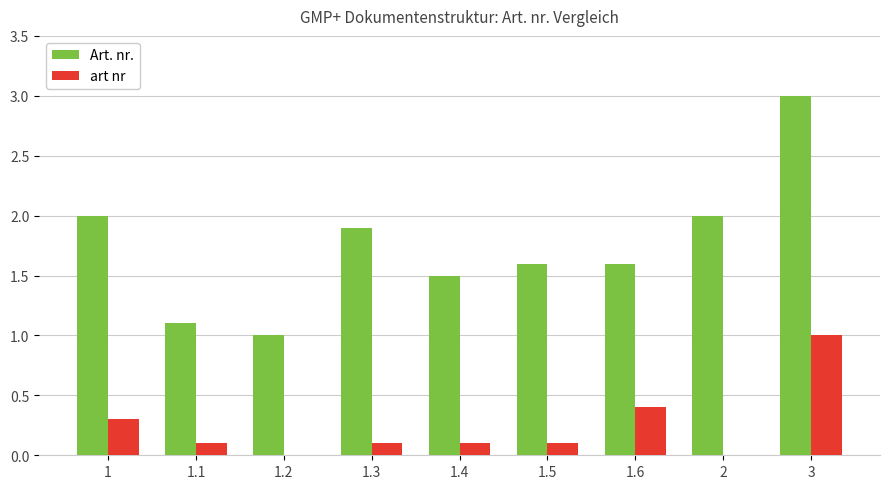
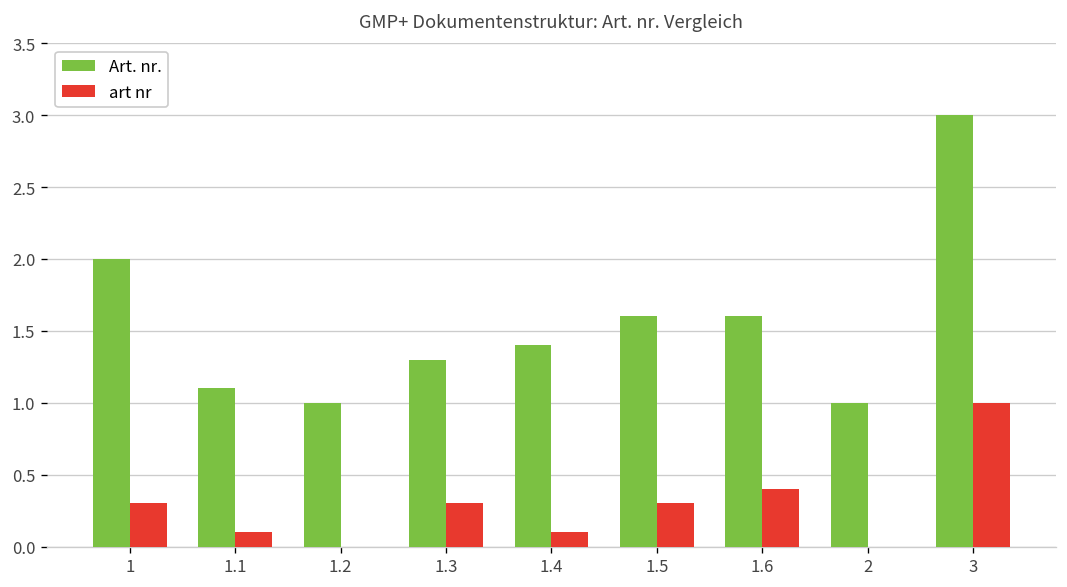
Art. nr., 1.3: 1.9 -> 1.3
art nr, 1.3: 0.1 -> 0.3
Art. nr., 1.4: 1.5 -> 1.4
art nr, 1.5: 0.1 -> 0.3
Art. nr., 2: 2 -> 1
